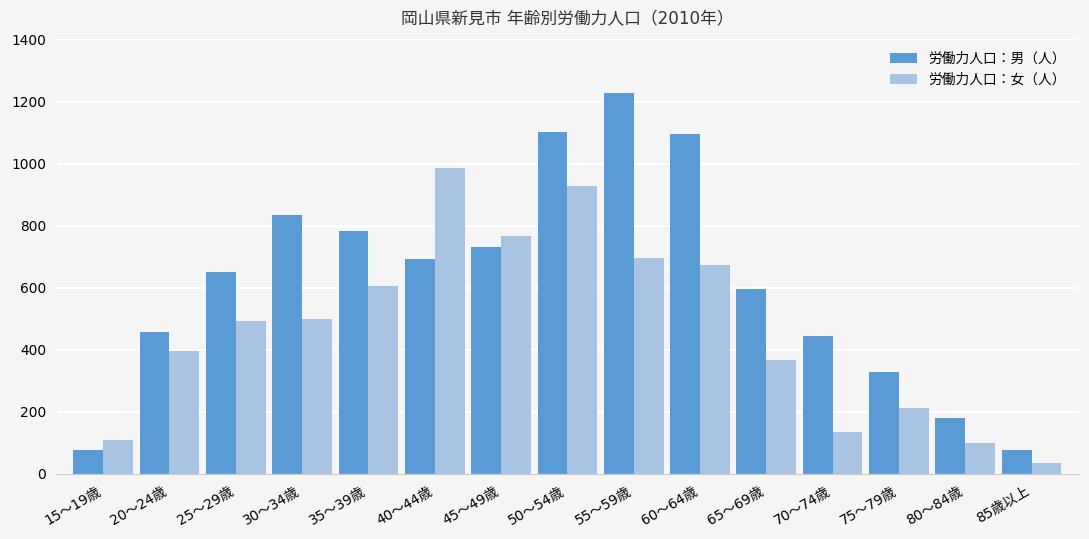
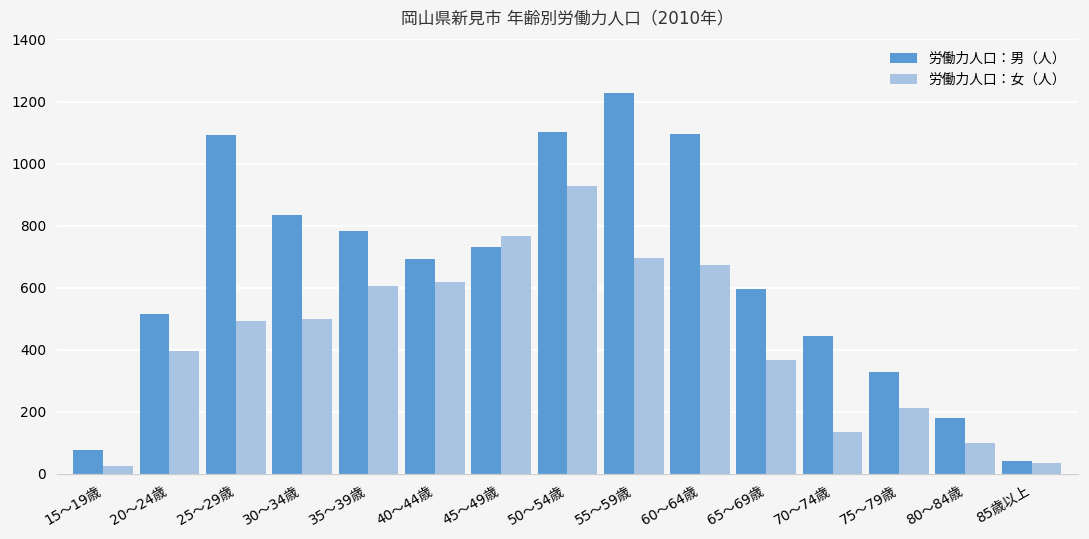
労働力人口：女（人）, 15～19歳: 110 -> 30
労働力人口：男（人）, 20～24歳: 460 -> 520
労働力人口：男（人）, 25～29歳: 650 -> 1090
労働力人口：女（人）, 40～44歳: 990 -> 620
労働力人口：男（人）, 85歳以上: 80 -> 40
